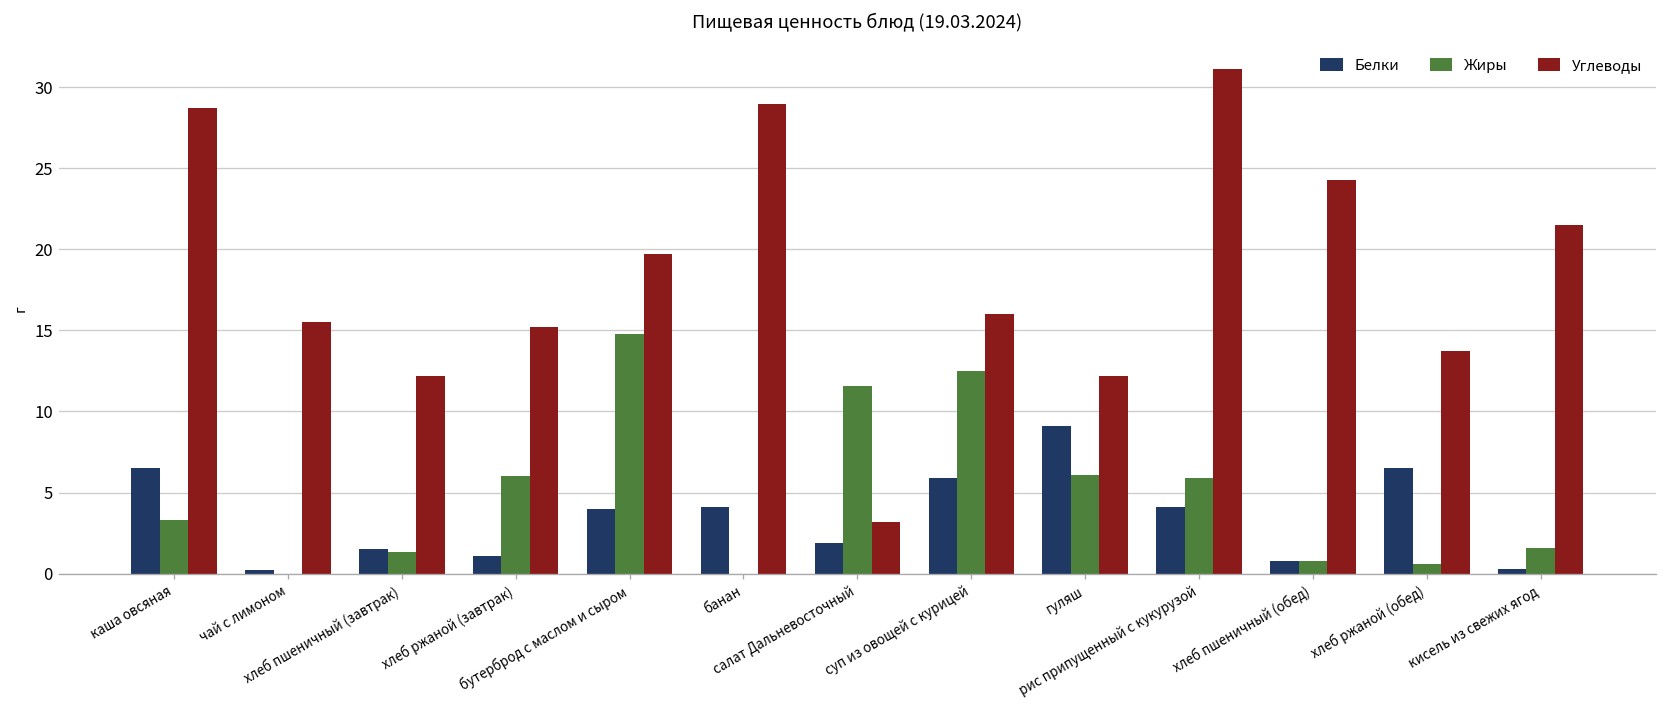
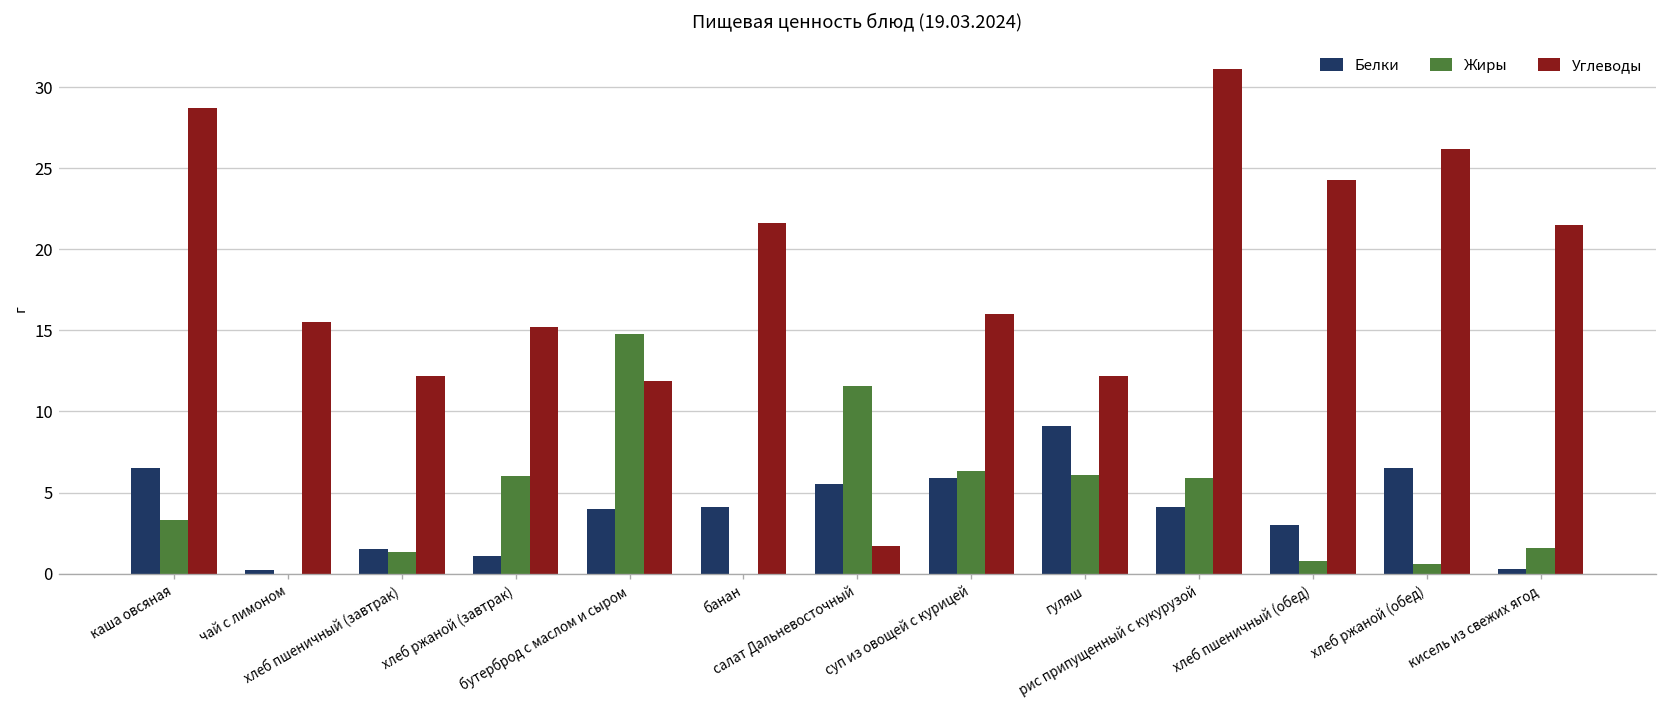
Углеводы, бутерброд с маслом и сыром: 19.7 -> 11.9
Углеводы, банан: 29.0 -> 21.6
Белки, салат Дальневосточный: 1.9 -> 5.5
Углеводы, салат Дальневосточный: 3.2 -> 1.7
Жиры, суп из овощей с курицей: 12.5 -> 6.3
Белки, хлеб пшеничный (обед): 0.8 -> 3.0
Углеводы, хлеб ржаной (обед): 13.7 -> 26.2
